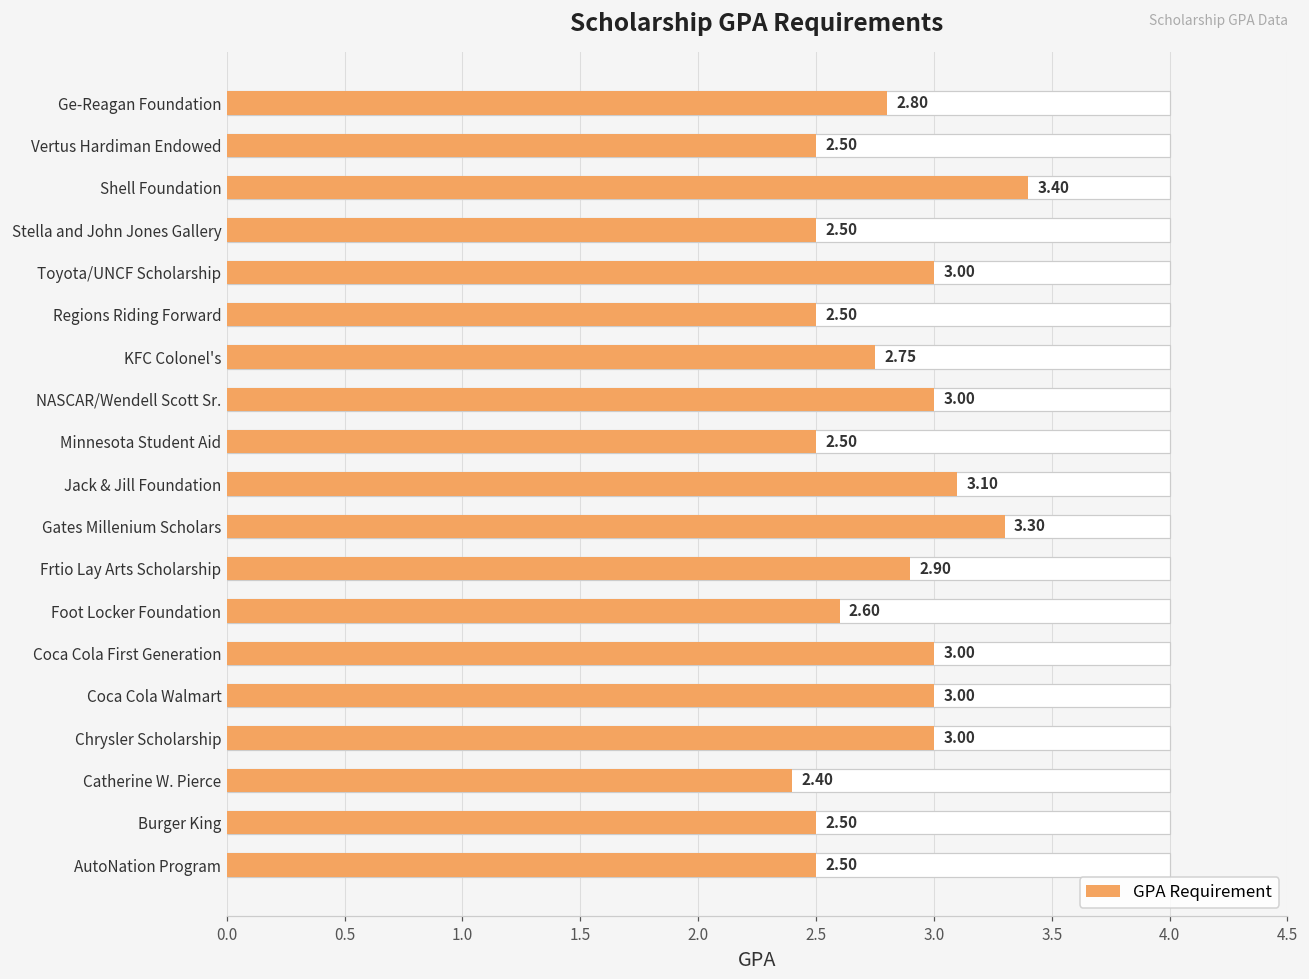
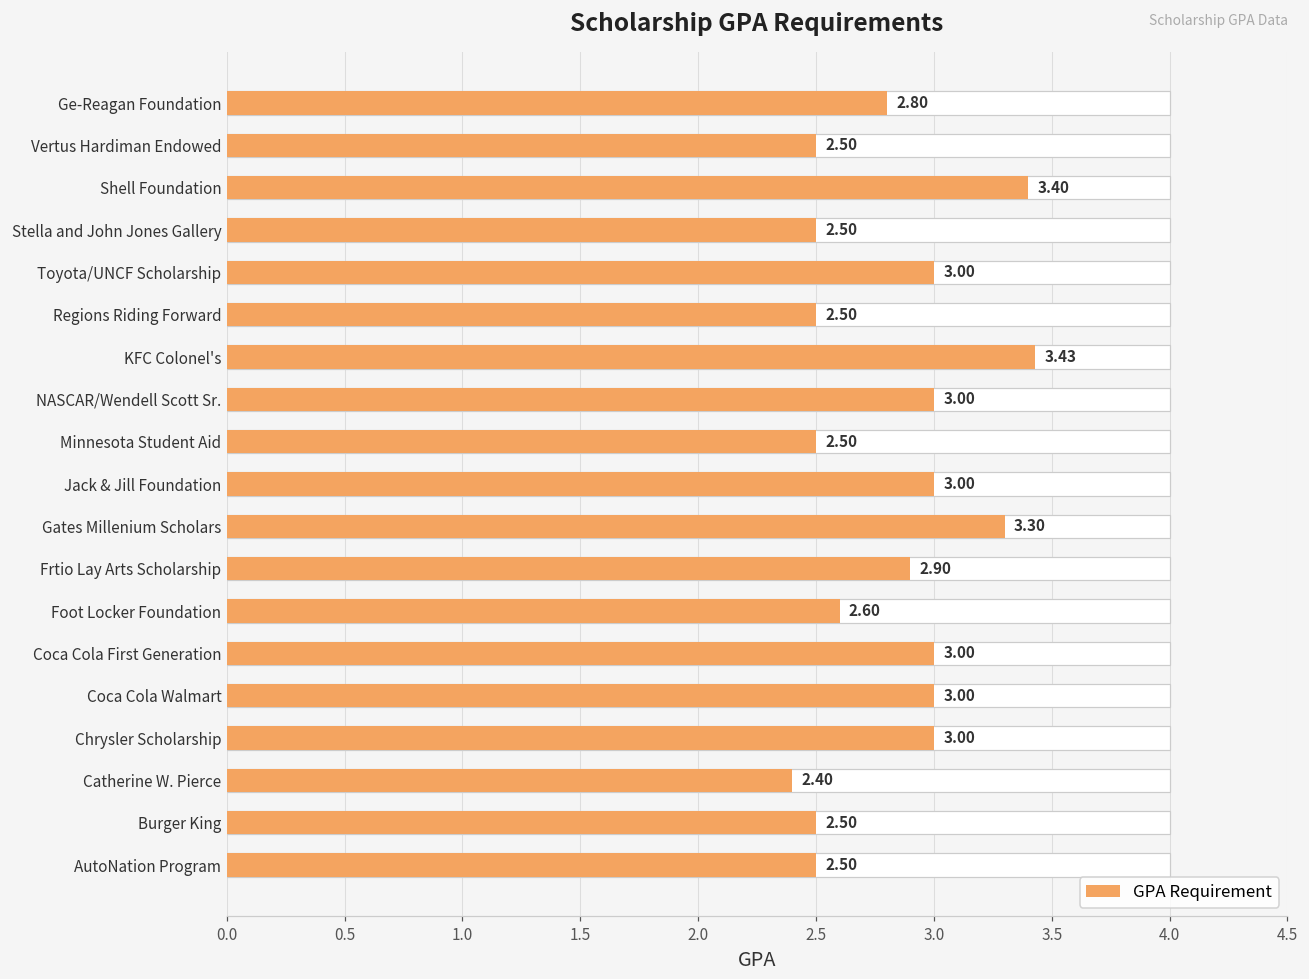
GPA Requirement, KFC Colonel's: 2.75 -> 3.43
GPA Requirement, Jack & Jill Foundation: 3.10 -> 3.00
